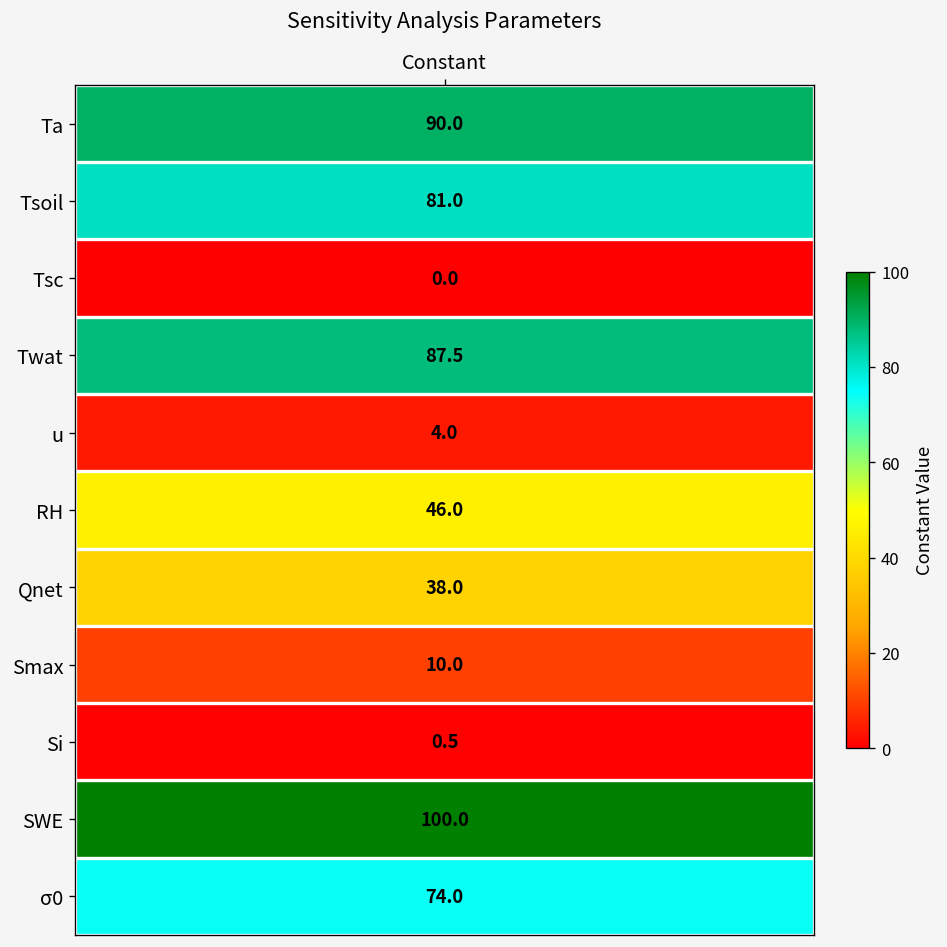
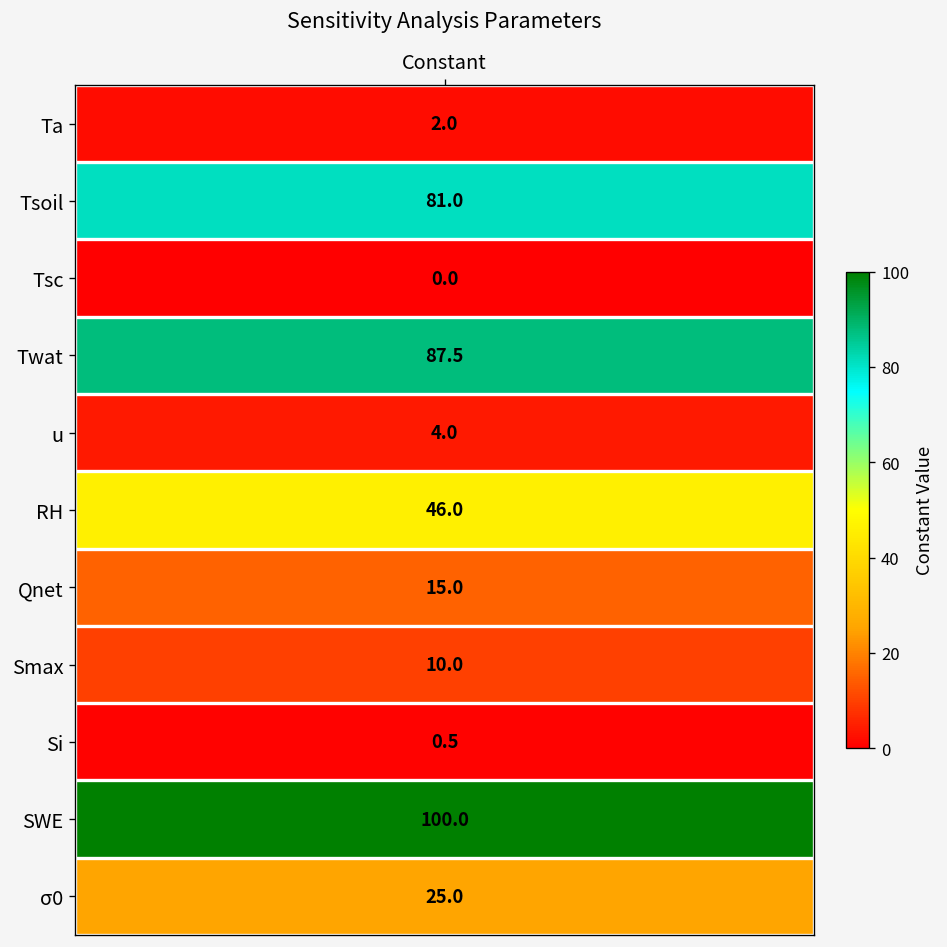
Ta, Constant: 90.0 -> 2.0
Qnet, Constant: 38.0 -> 15.0
σ0, Constant: 74.0 -> 25.0
